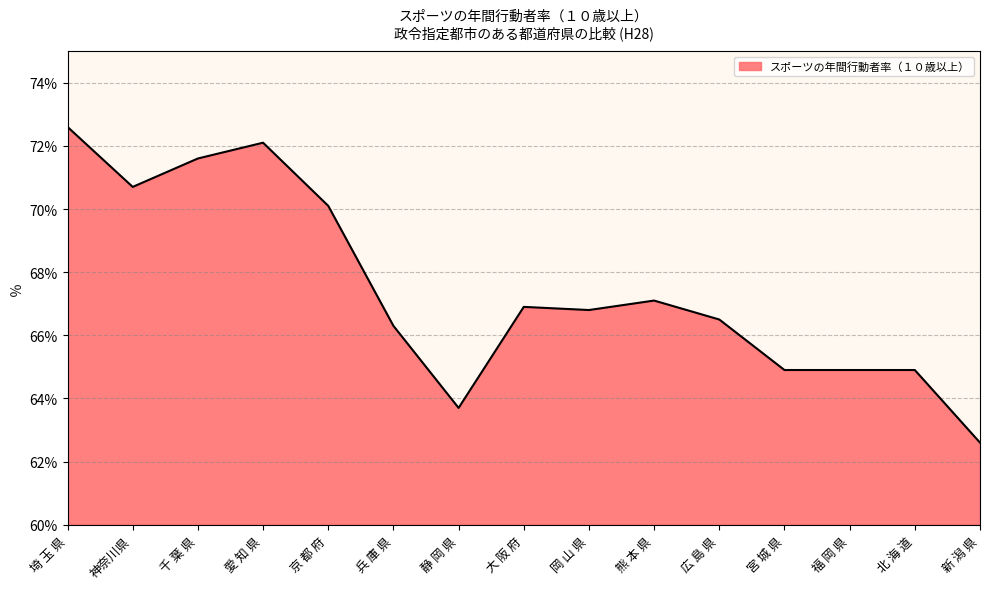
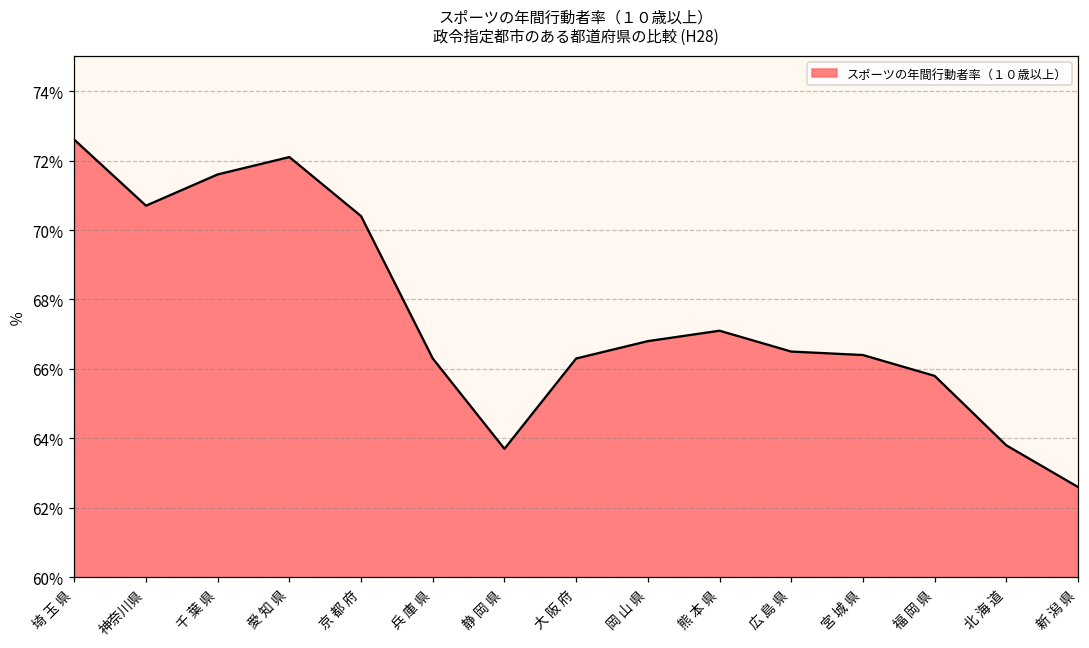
京 都 府: 70.1% -> 70.4%
大 阪 府: 66.9% -> 66.3%
宮 城 県: 64.9% -> 66.4%
福 岡 県: 64.9% -> 65.8%
北 海 道: 64.9% -> 63.8%
